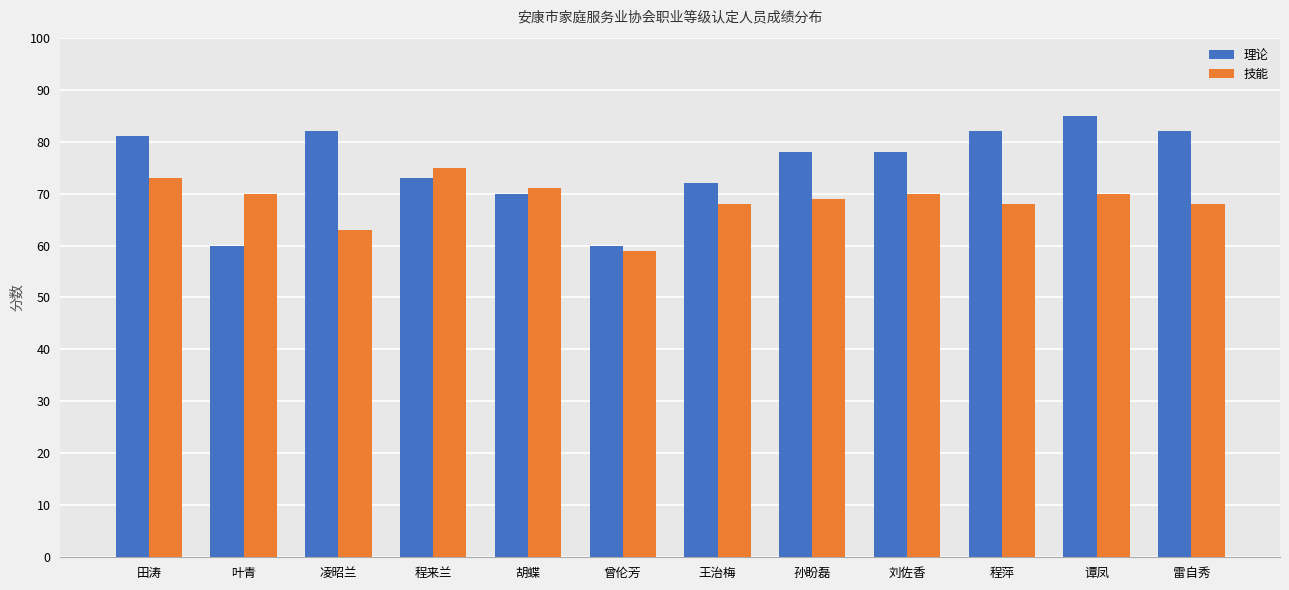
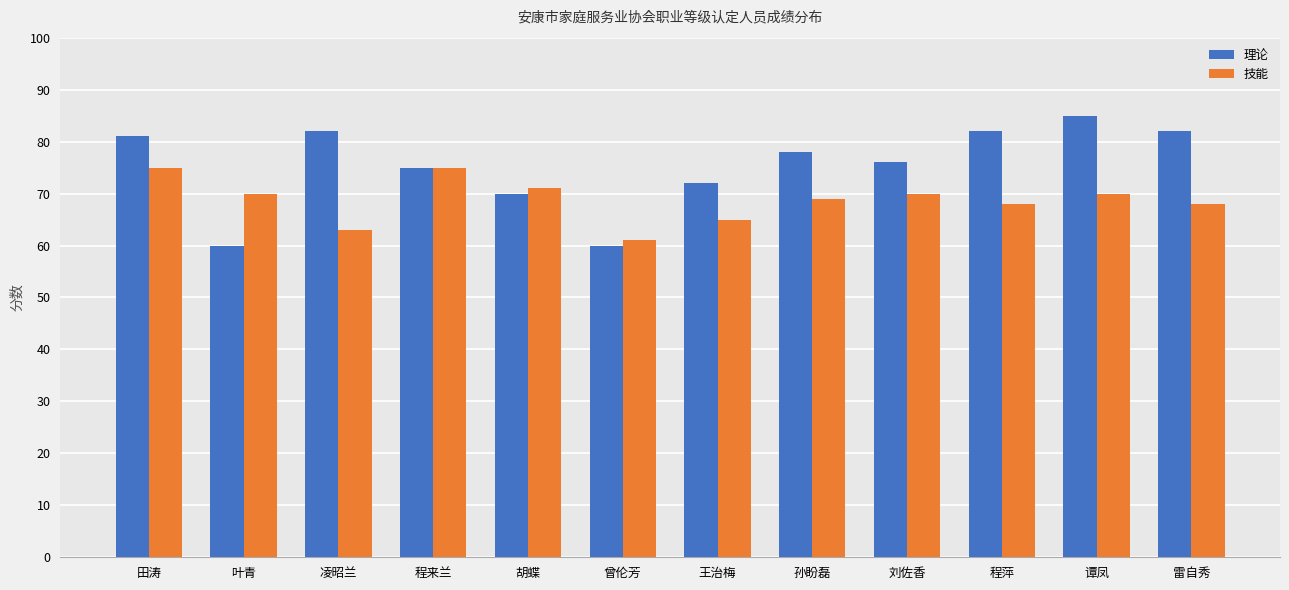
技能, 田涛: 73 -> 75
理论, 程来兰: 73 -> 75
技能, 曾伦芳: 59 -> 61
技能, 王治梅: 68 -> 65
理论, 刘佐香: 78 -> 76
